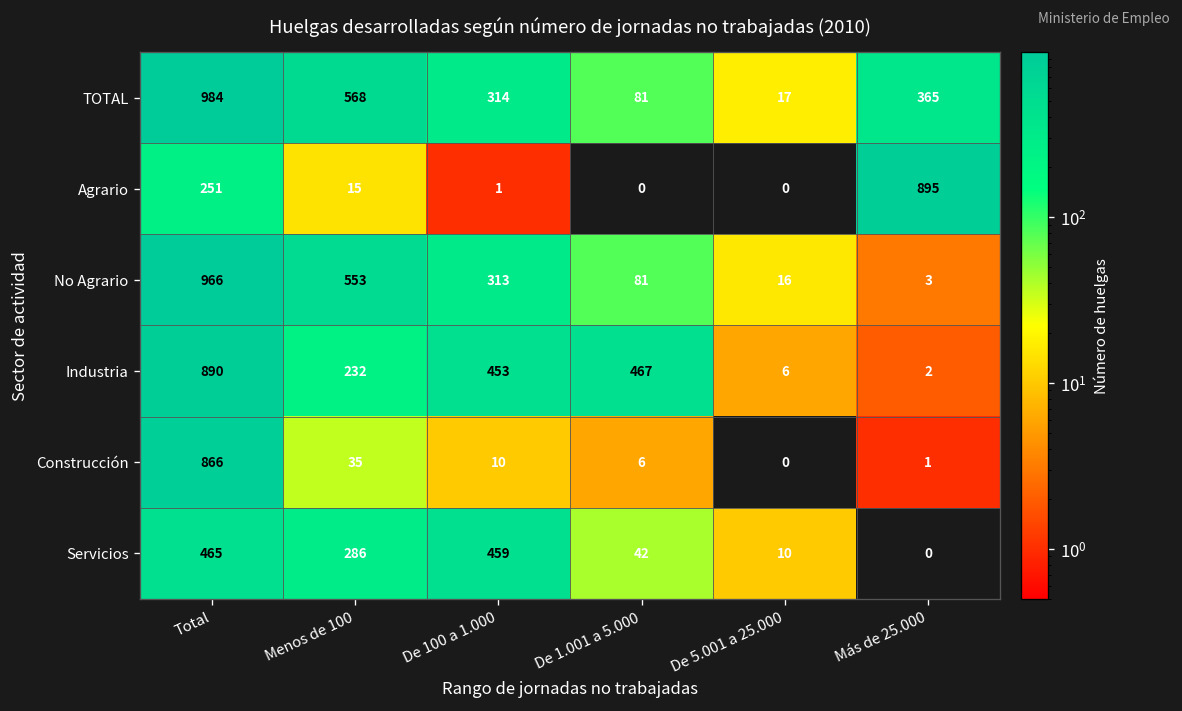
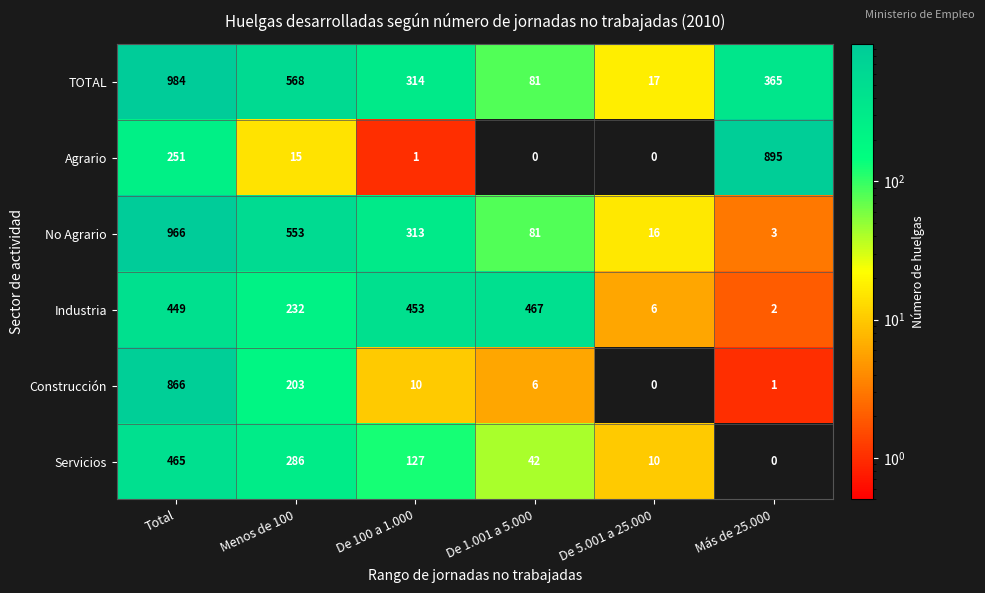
Industria, Total: 890 -> 449
Construcción, Menos de 100: 35 -> 203
Servicios, De 100 a 1.000: 459 -> 127
